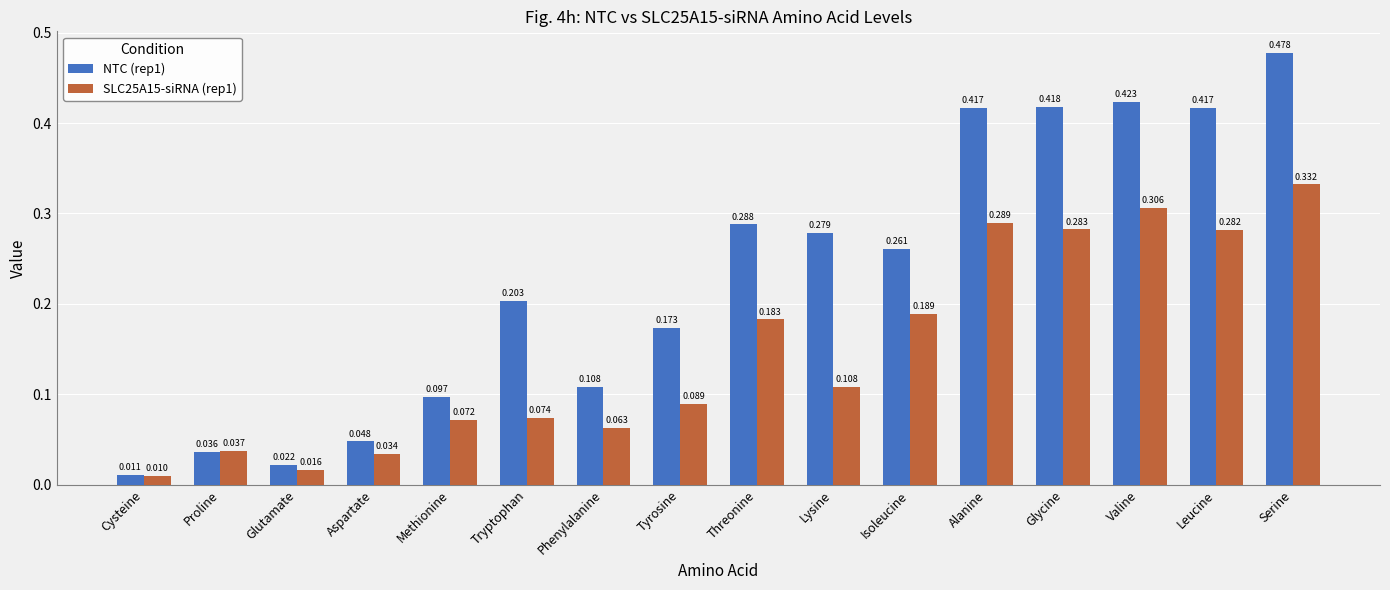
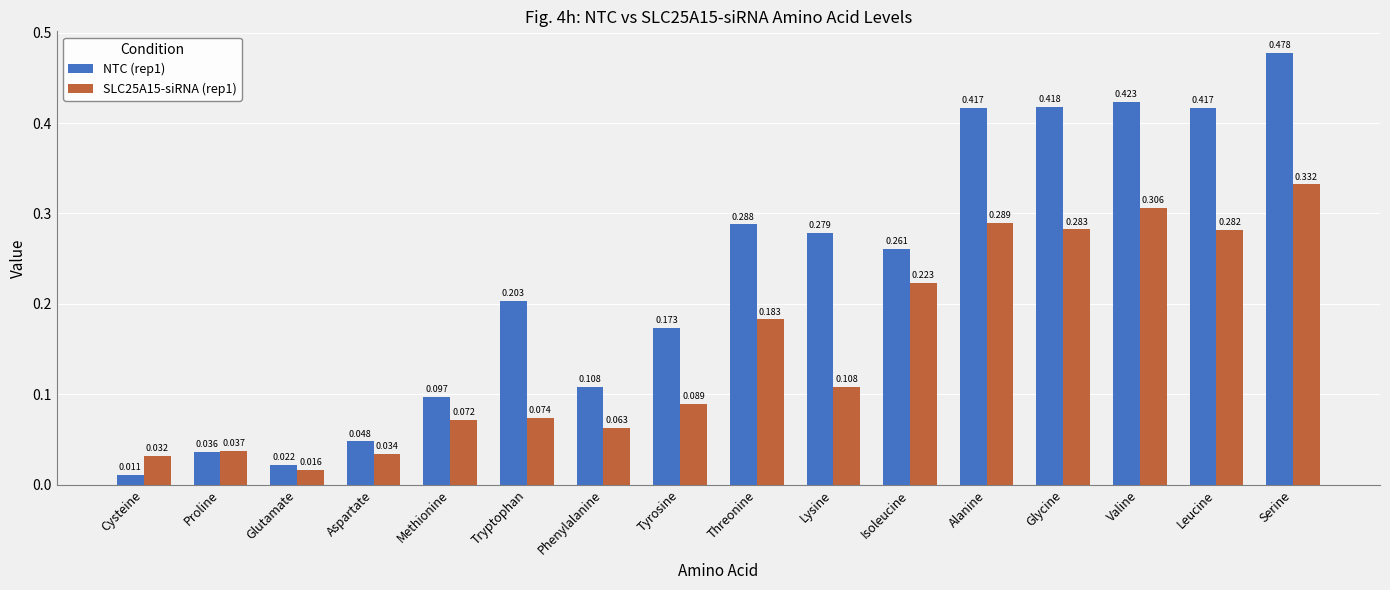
SLC25A15-siRNA (rep1), Cysteine: 0.010 -> 0.032
SLC25A15-siRNA (rep1), Isoleucine: 0.189 -> 0.223
